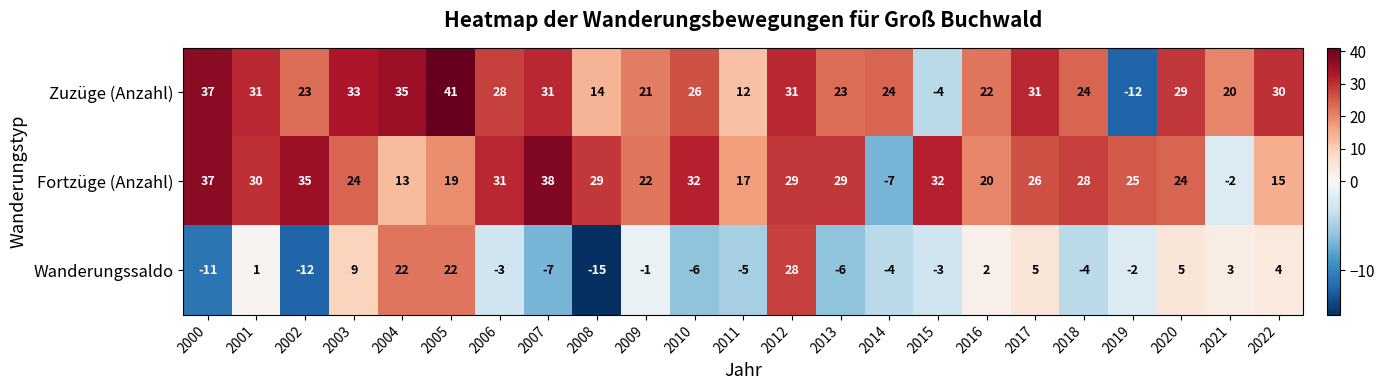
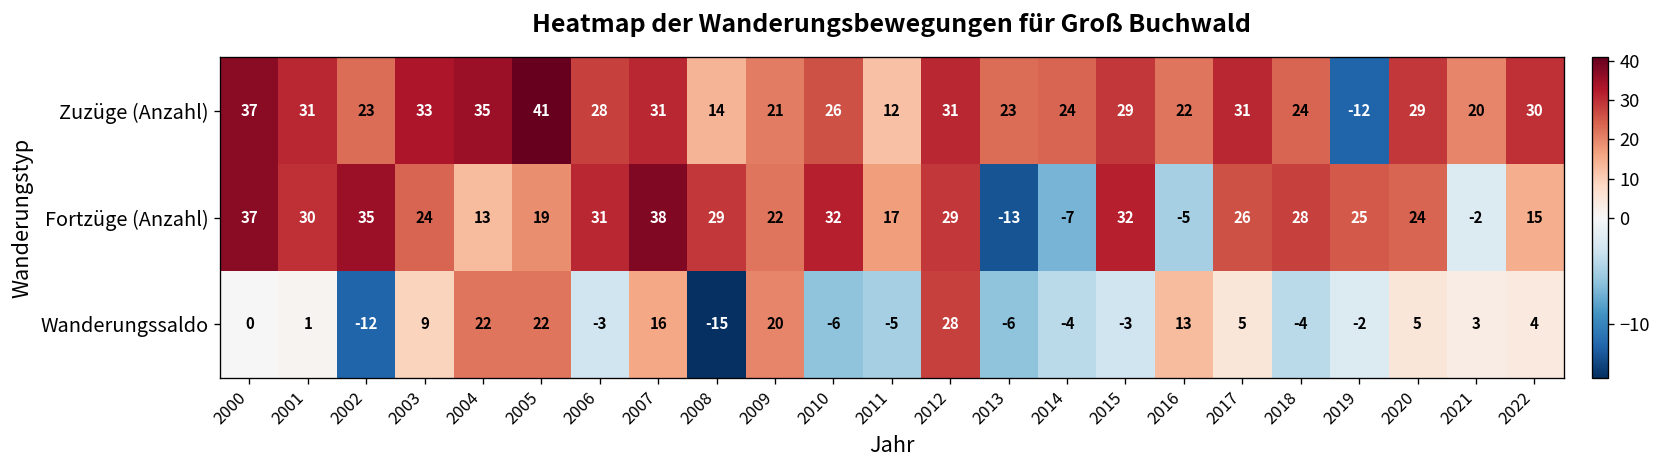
Zuzüge (Anzahl), 2015: -4 -> 29
Fortzüge (Anzahl), 2013: 29 -> -13
Fortzüge (Anzahl), 2016: 20 -> -5
Wanderungssaldo, 2000: -11 -> 0
Wanderungssaldo, 2007: -7 -> 16
Wanderungssaldo, 2009: -1 -> 20
Wanderungssaldo, 2016: 2 -> 13
